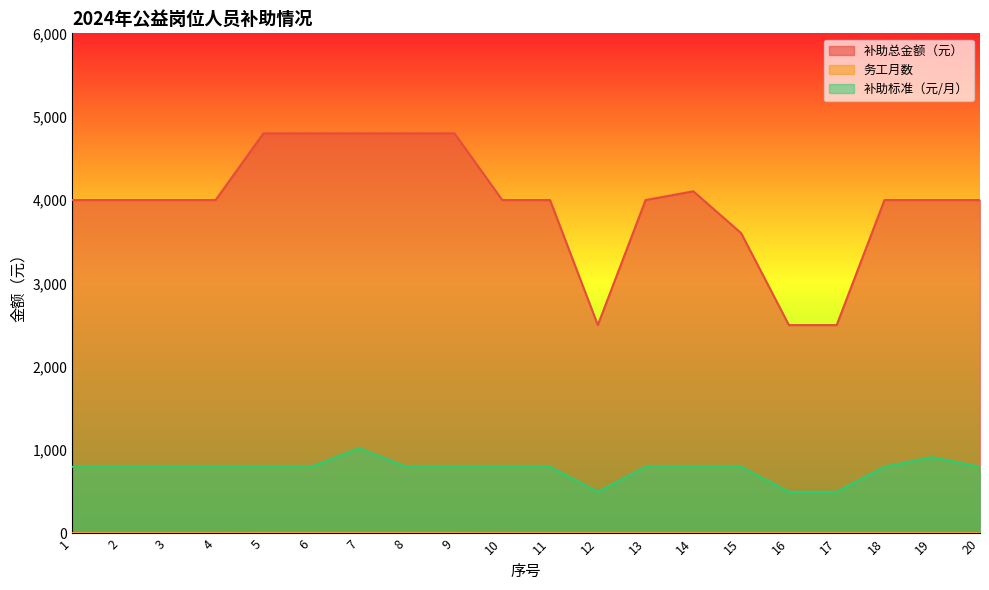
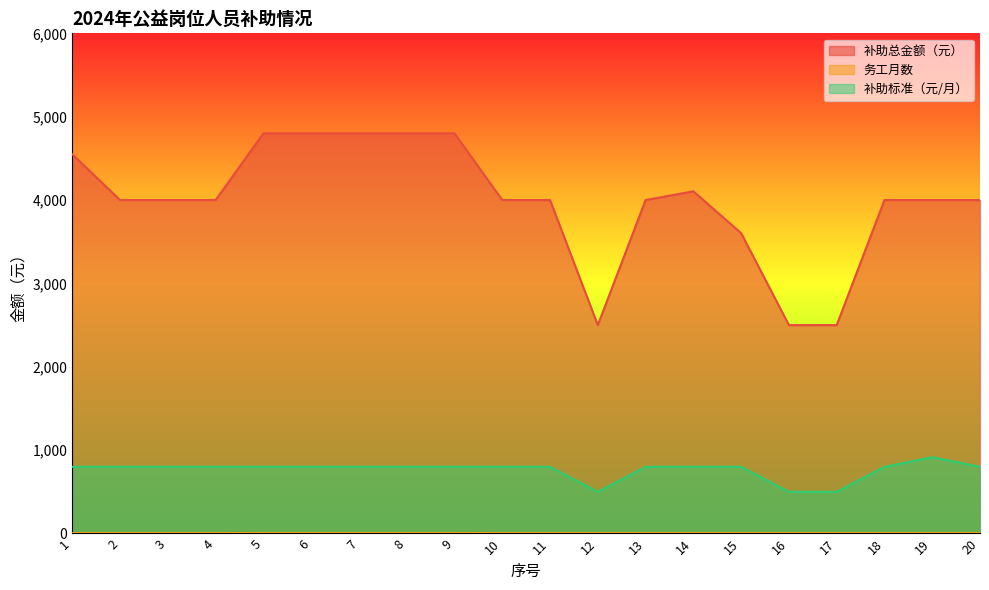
补助总金额（元）, 1: 4,000 -> 4,500
补助标准（元/月）, 7: 1,000 -> 800
